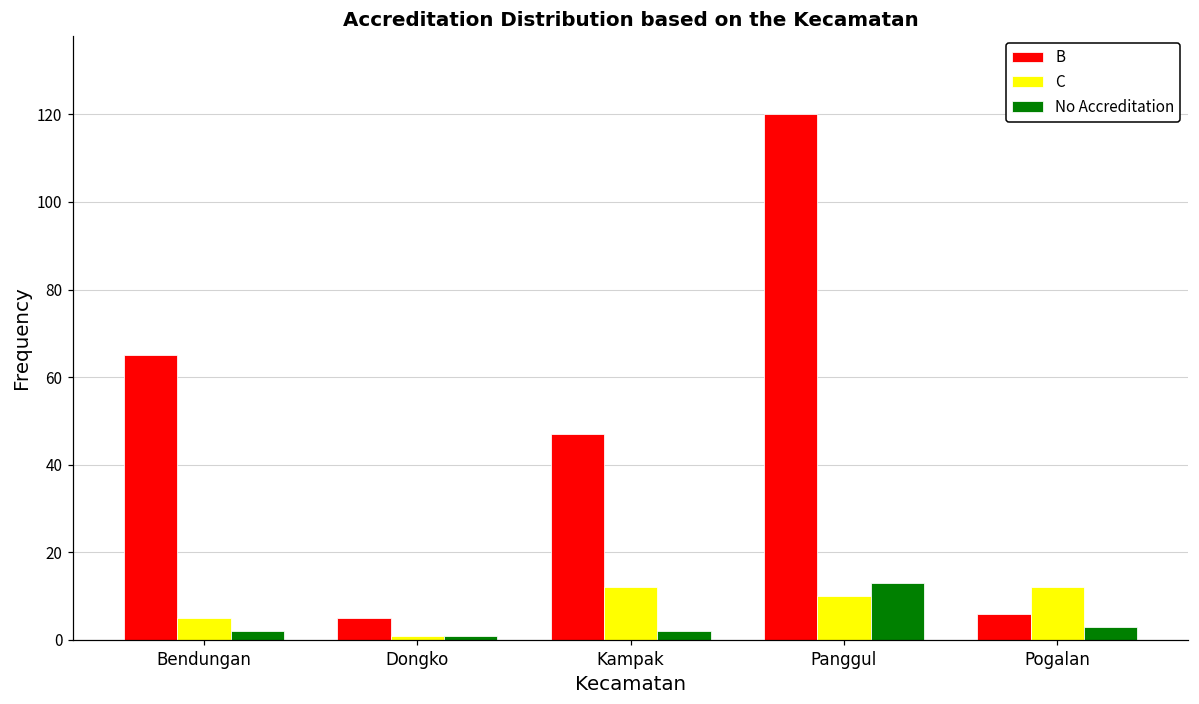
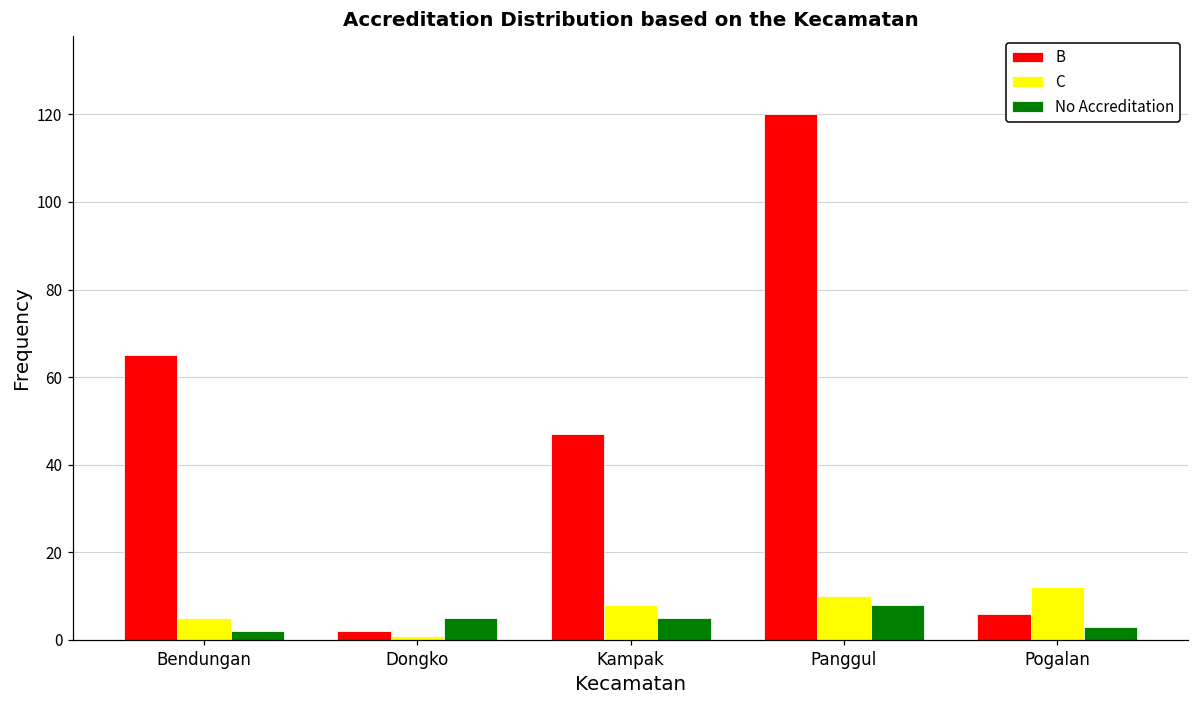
B, Dongko: 5 -> 2
No Accreditation, Dongko: 1 -> 5
C, Kampak: 12 -> 8
No Accreditation, Kampak: 2 -> 5
No Accreditation, Panggul: 13 -> 8
